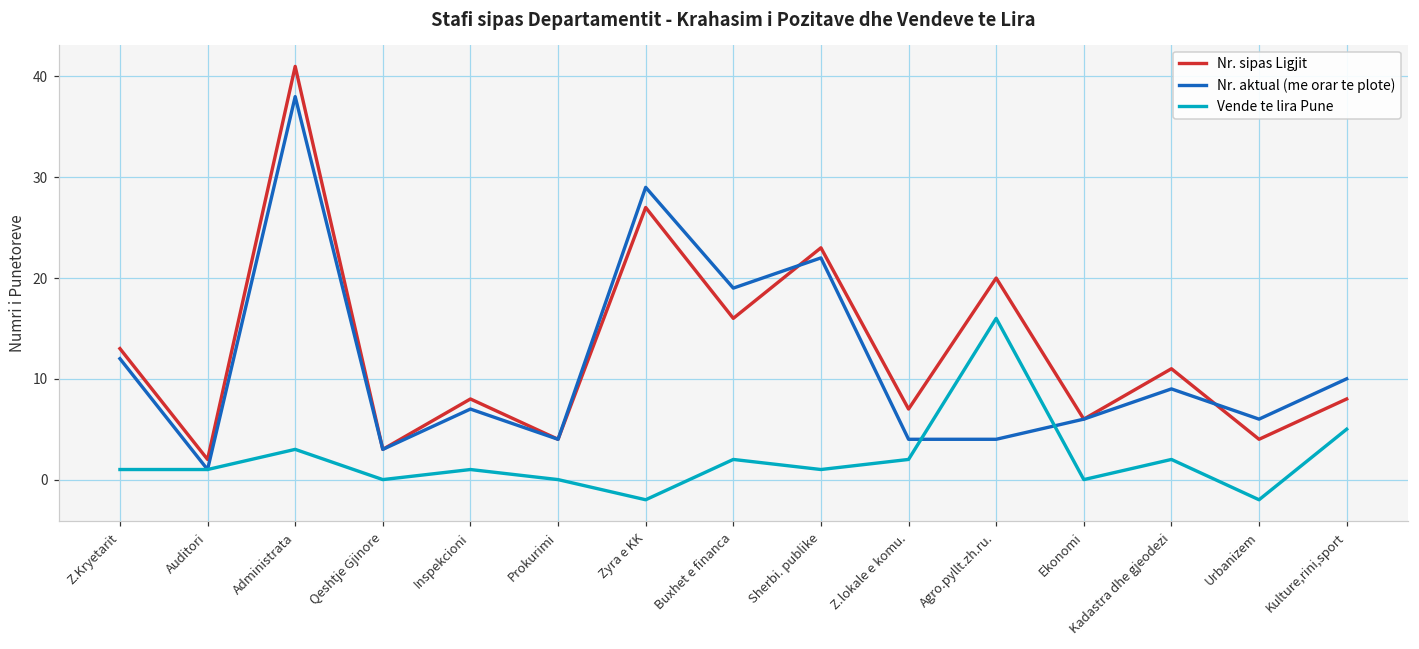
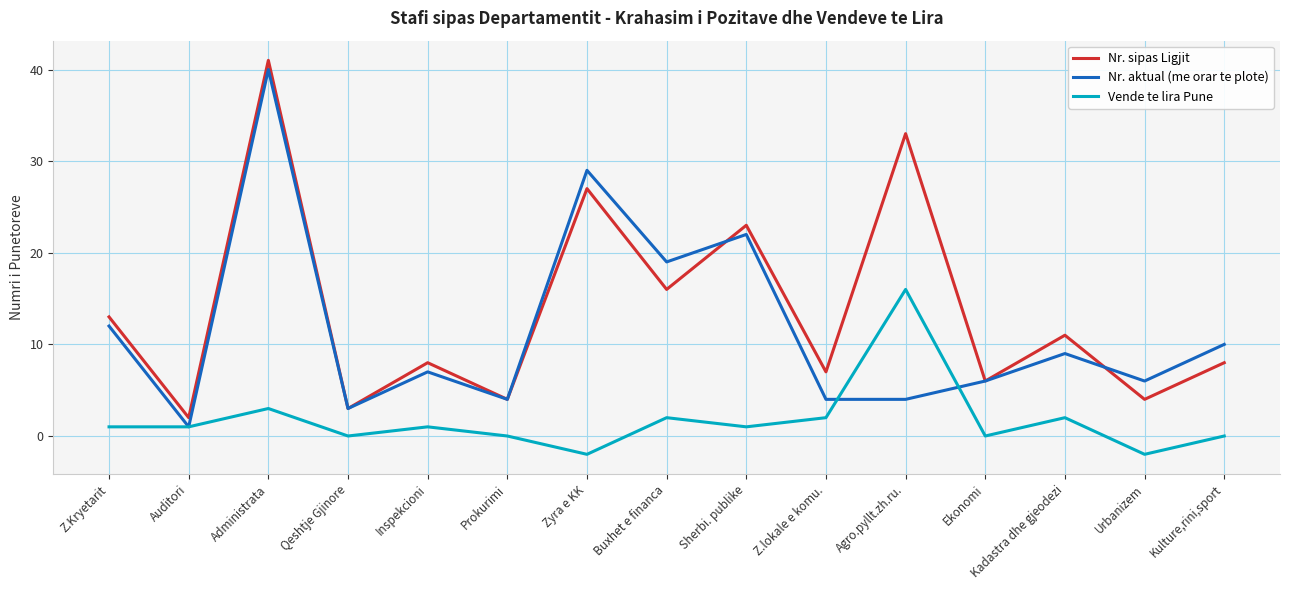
Nr. aktual (me orar te plote), Administrata: 38 -> 40
Nr. sipas Ligjit, Agro.pyllt.zh.ru.: 20 -> 33
Vende te lira Pune, Kulture,rini,sport: 5 -> 0
